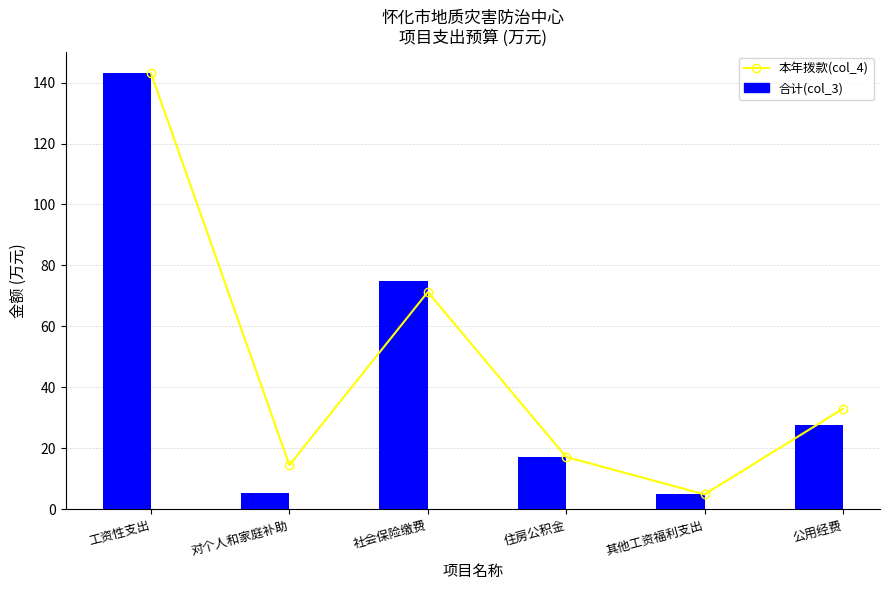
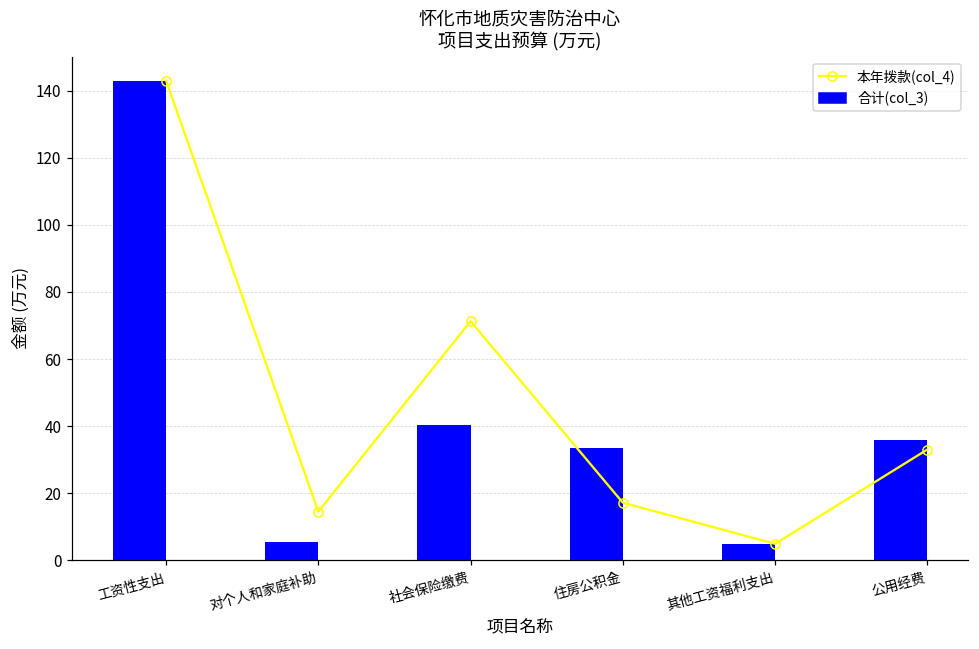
合计(col_3), 社会保险缴费: 75 -> 40
合计(col_3), 住房公积金: 17 -> 33
合计(col_3), 公用经费: 28 -> 36
